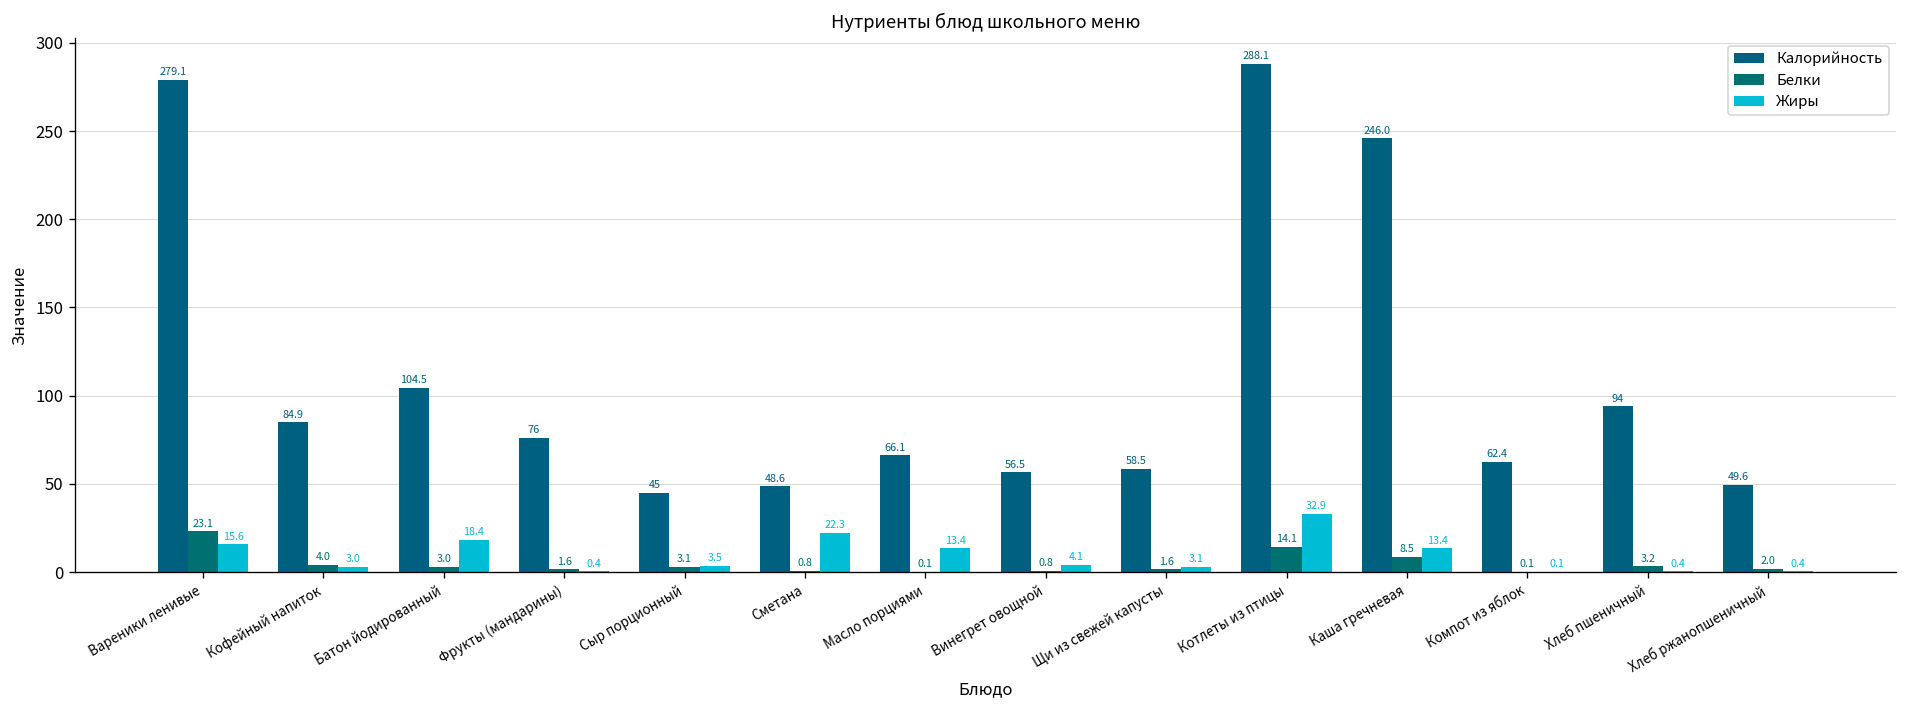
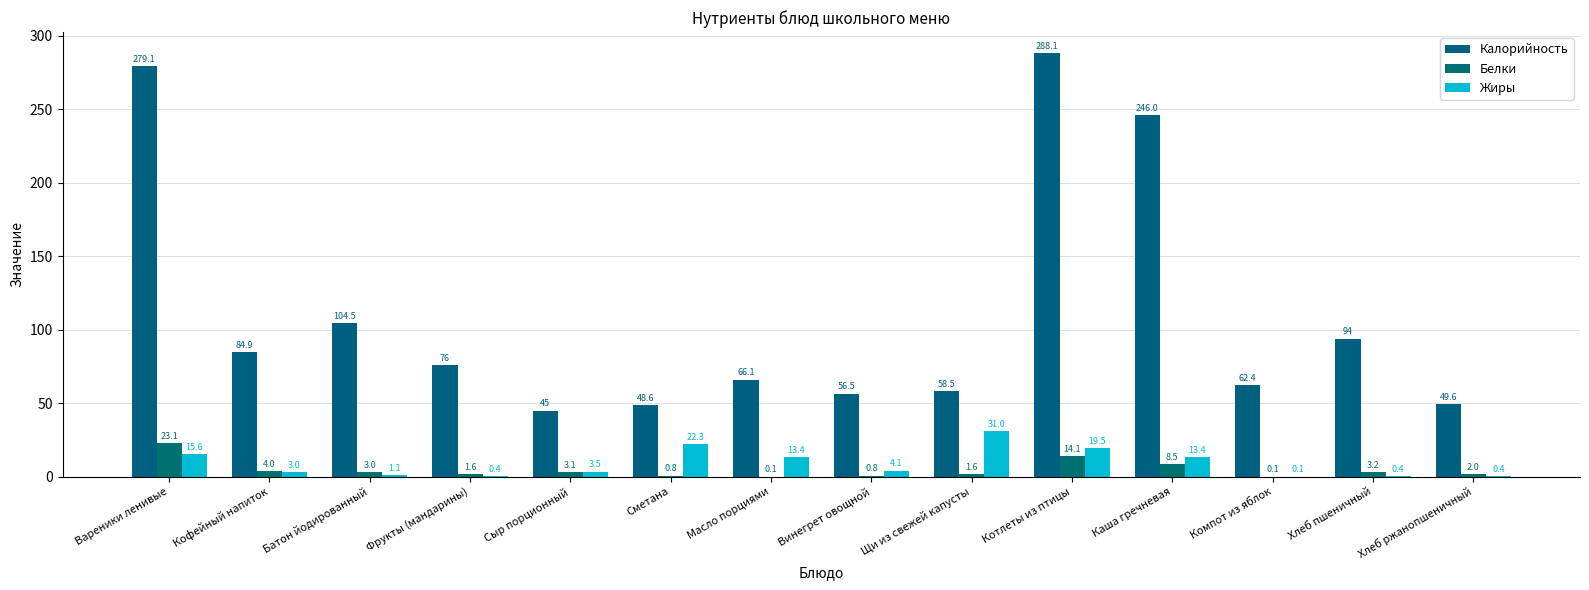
Жиры, Батон йодированный: 18.4 -> 1.1
Жиры, Щи из свежей капусты: 3.1 -> 31.0
Жиры, Котлеты из птицы: 32.9 -> 19.5
